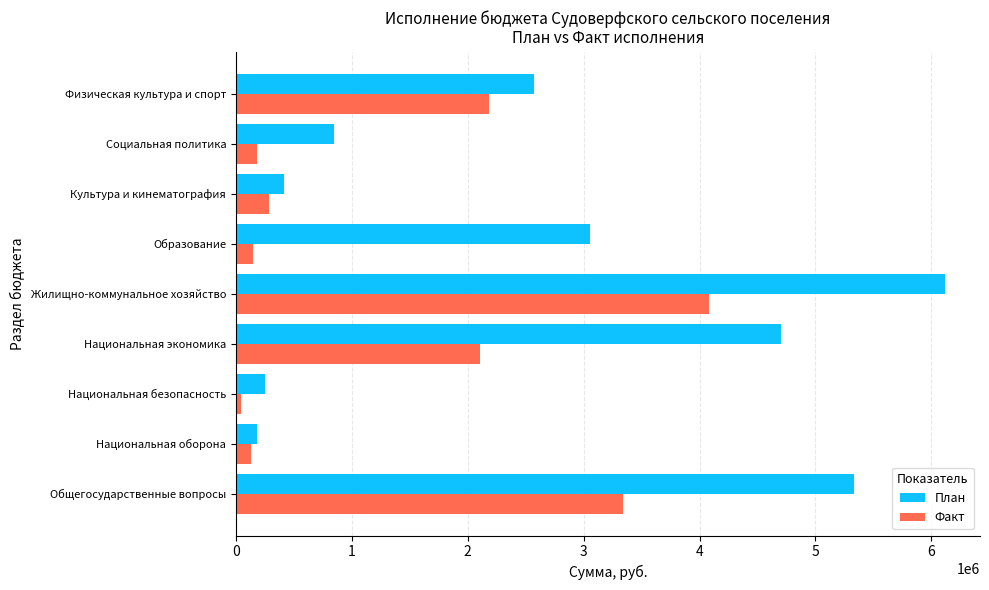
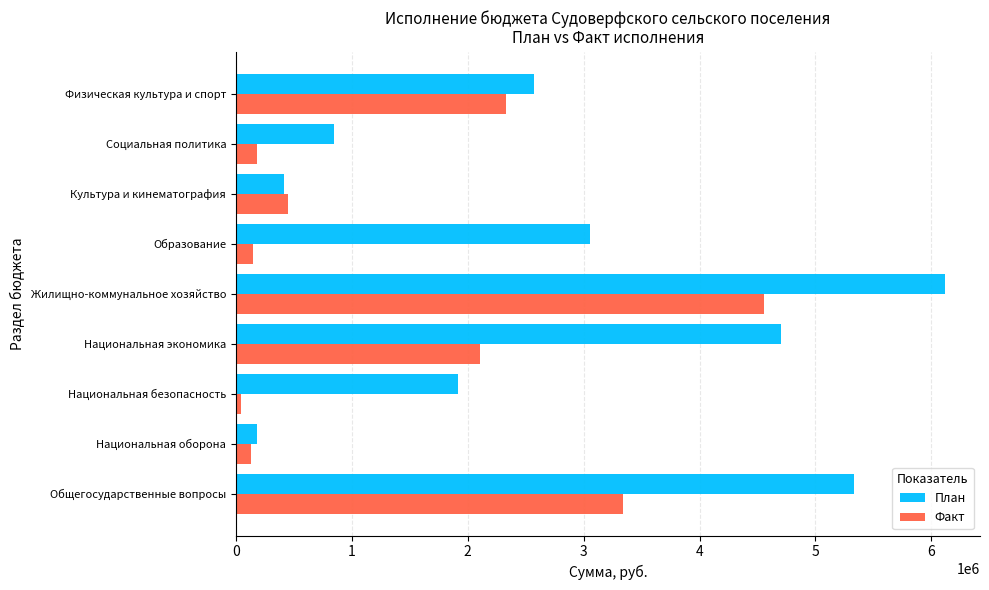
Факт, Физическая культура и спорт: 2180000 -> 2330000
Факт, Культура и кинематография: 280000 -> 450000
Факт, Жилищно-коммунальное хозяйство: 4080000 -> 4550000
План, Национальная безопасность: 250000 -> 1910000
